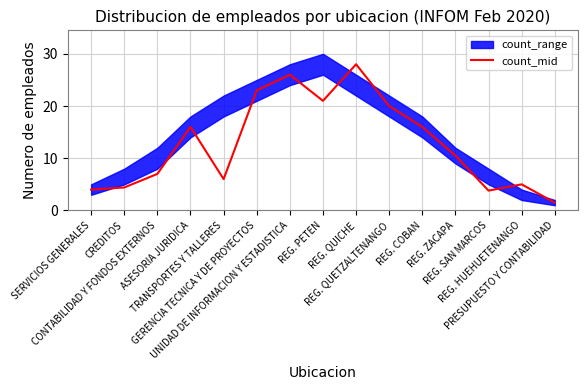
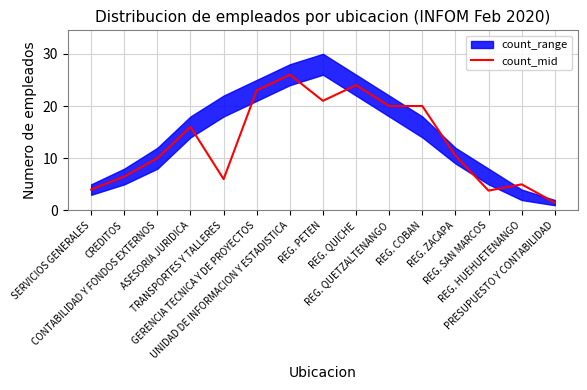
count_mid, CREDITOS: 4 -> 7
count_mid, CONTABILIDAD Y FONDOS EXTERNOS: 7 -> 10
count_mid, REG. QUICHE: 28 -> 24
count_mid, REG. COBAN: 16 -> 20
